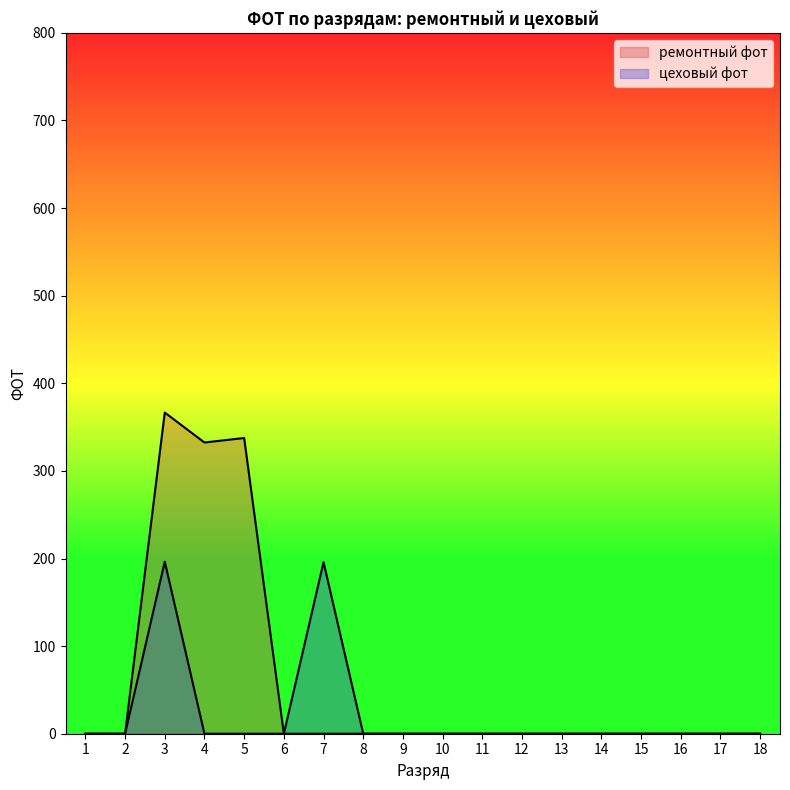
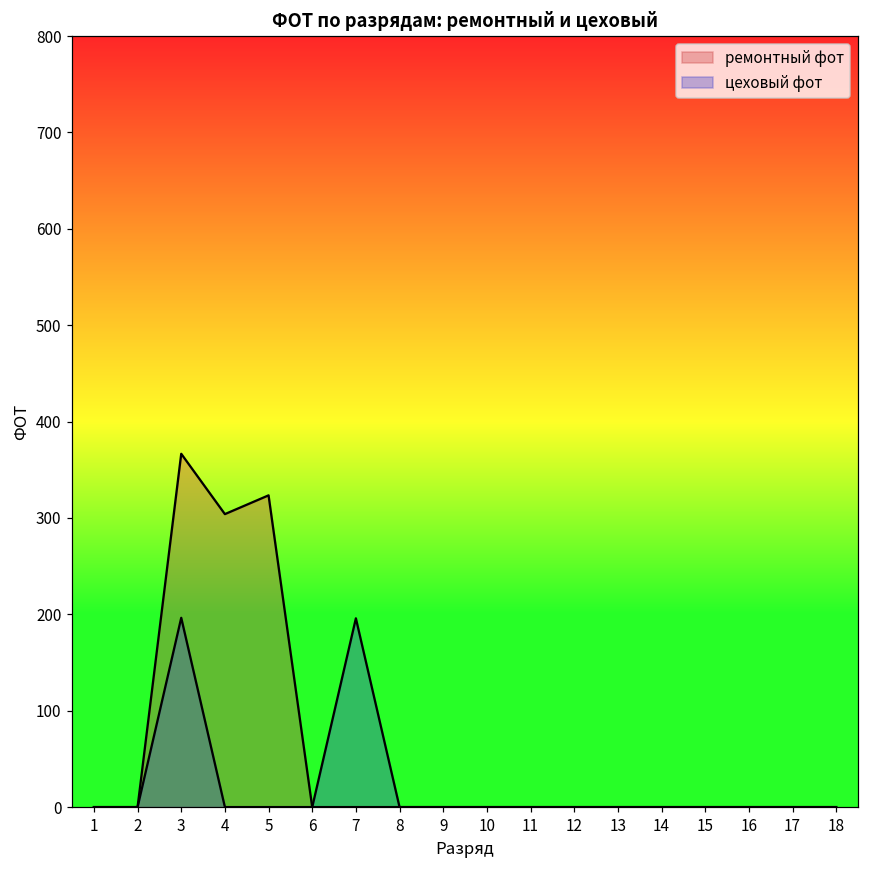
ремонтный фот, 4: 330 -> 300
ремонтный фот, 5: 340 -> 320
